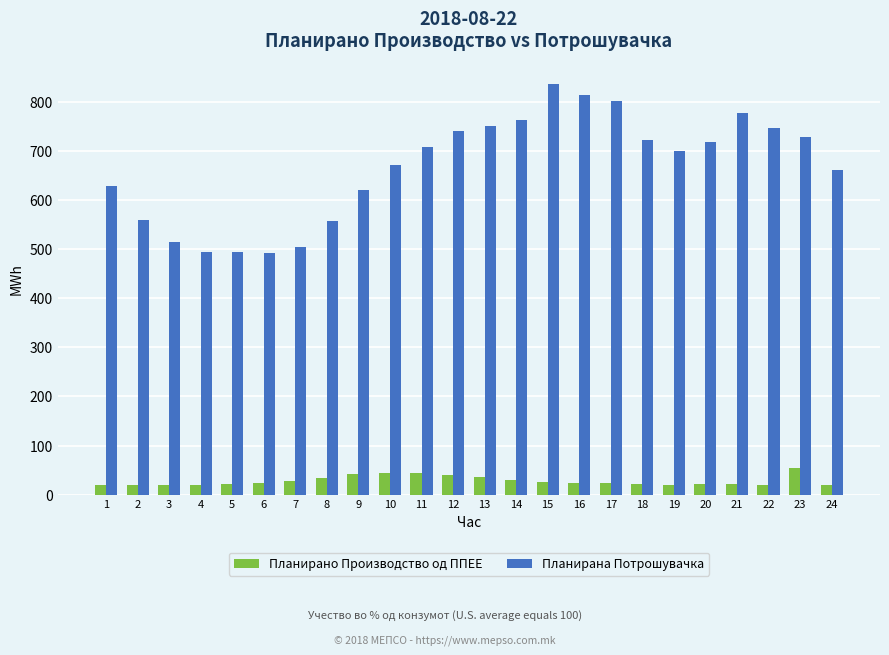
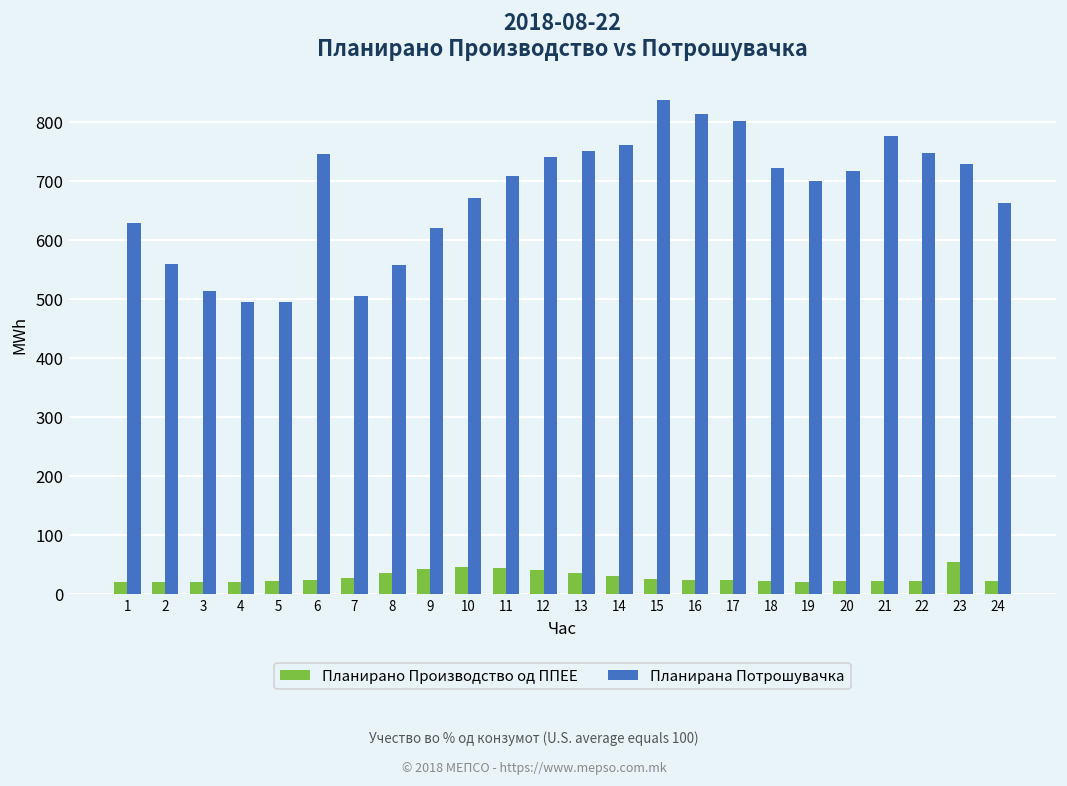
Планирана Потрошувачка, 6: 490 -> 750
